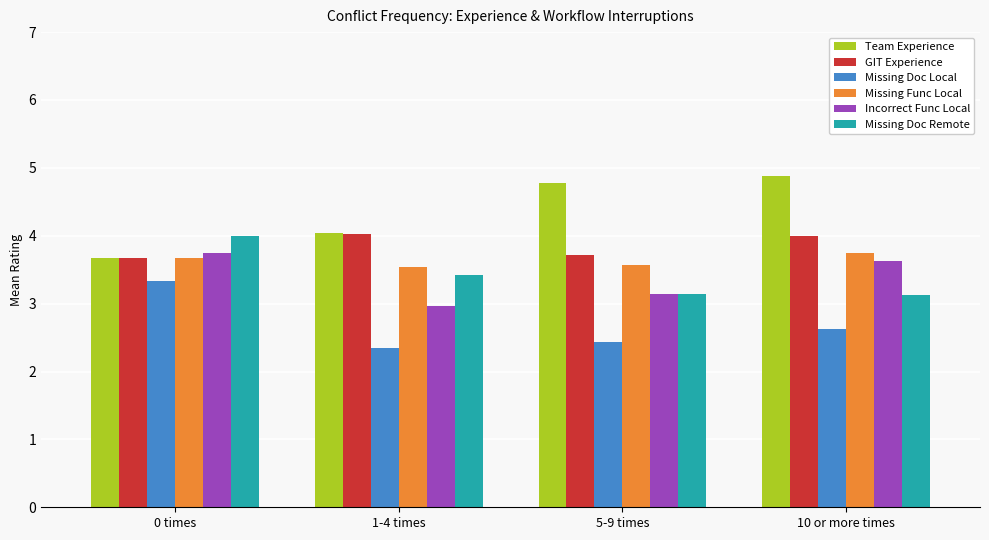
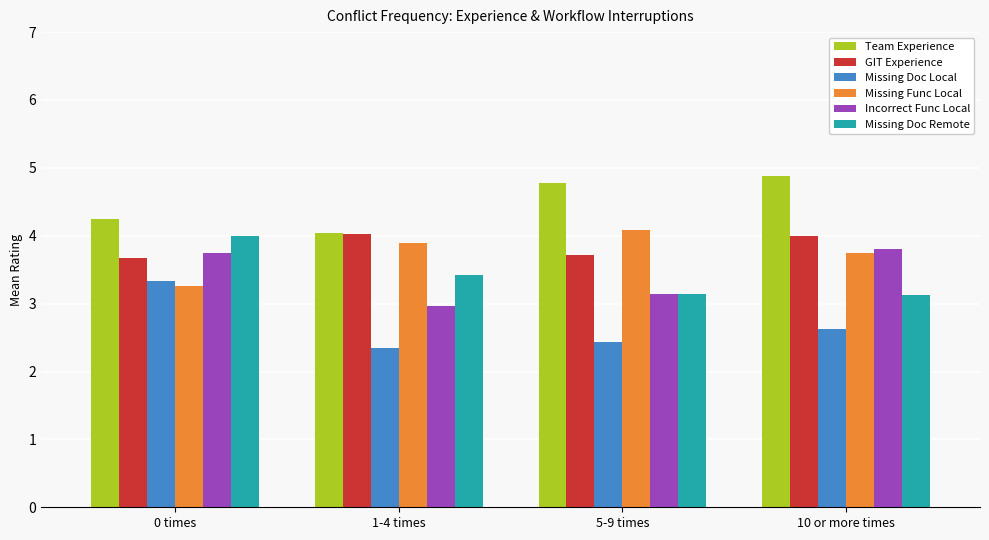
Team Experience, 0 times: 3.7 -> 4.3
Missing Func Local, 0 times: 3.7 -> 3.3
Missing Func Local, 1-4 times: 3.5 -> 3.9
Missing Func Local, 5-9 times: 3.6 -> 4.1
Incorrect Func Local, 10 or more times: 3.6 -> 3.8
